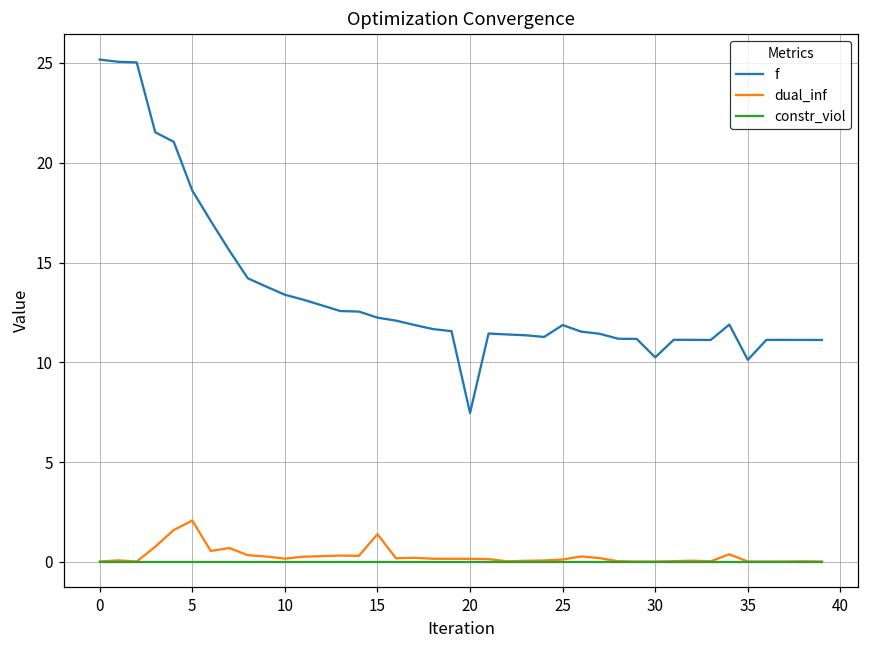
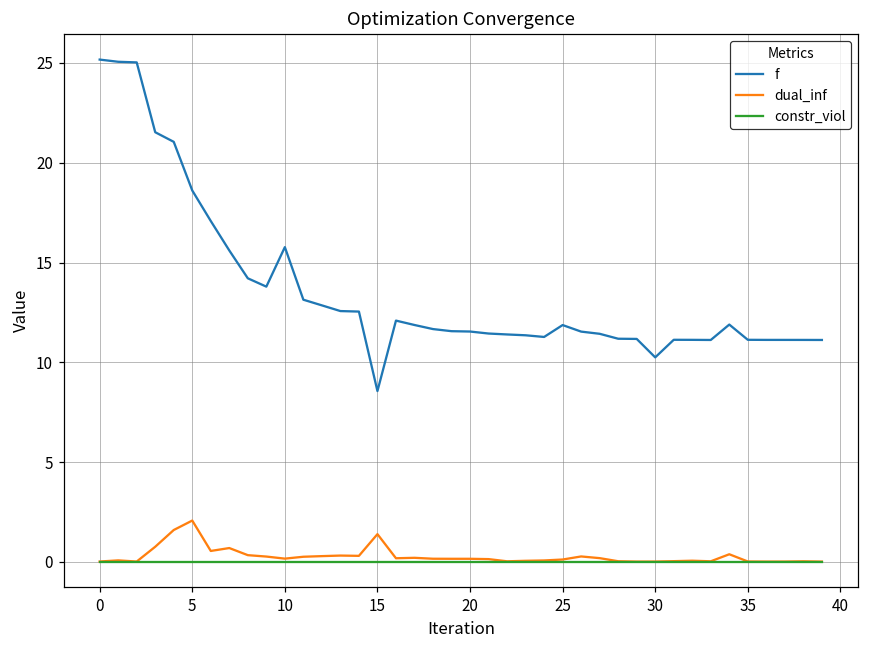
f, 10: 13.4 -> 15.8
f, 15: 12.2 -> 8.6
f, 20: 7.5 -> 11.5
f, 35: 10.1 -> 11.1
